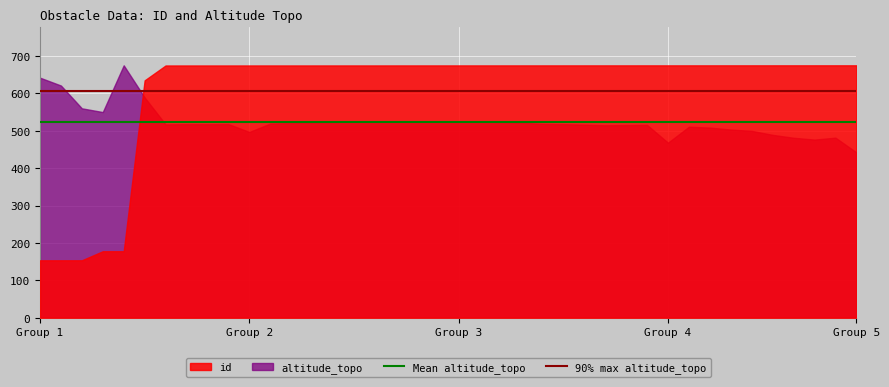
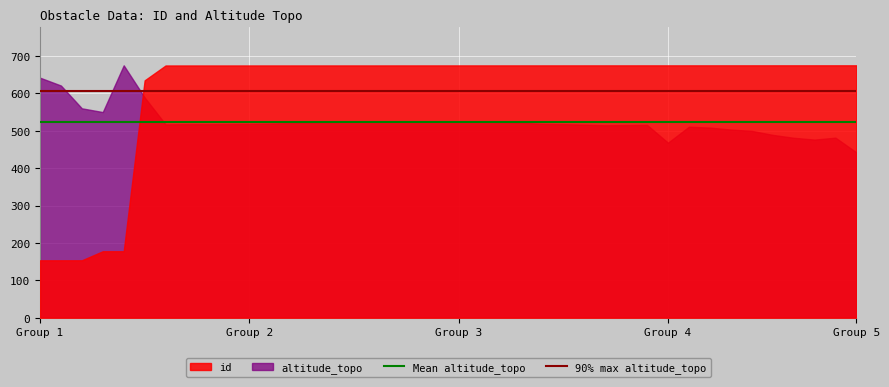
altitude_topo, Group 2: 500 -> 520
